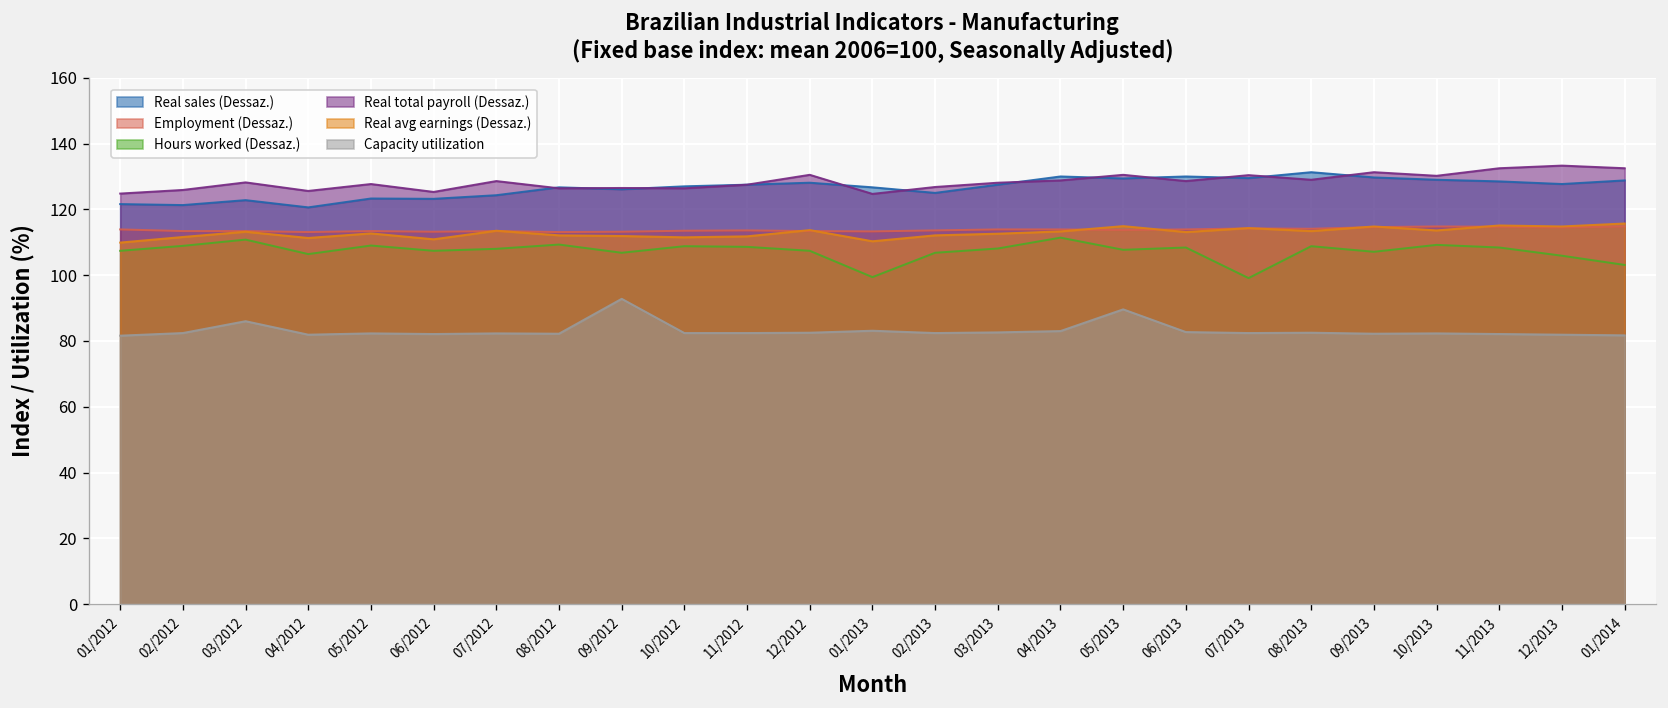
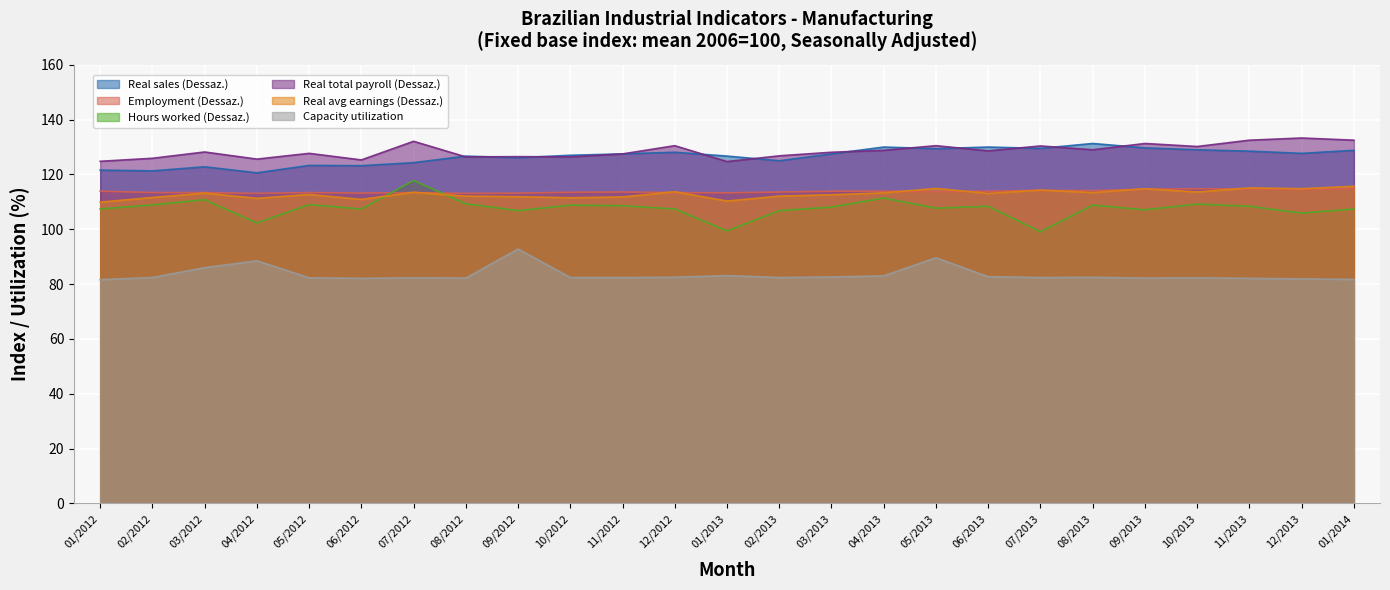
Hours worked (Dessaz.), 04/2012: 106 -> 102
Capacity utilization, 04/2012: 82 -> 89
Hours worked (Dessaz.), 07/2012: 108 -> 118
Real total payroll (Dessaz.), 07/2012: 129 -> 132
Hours worked (Dessaz.), 01/2014: 103 -> 107
